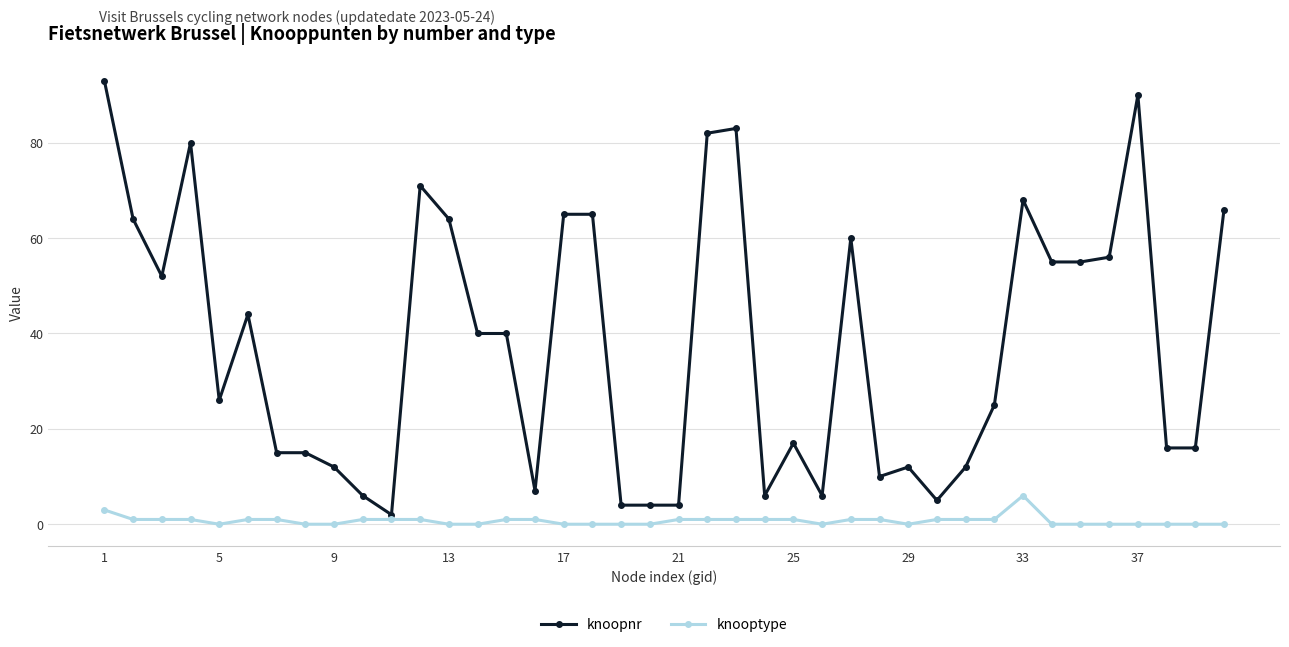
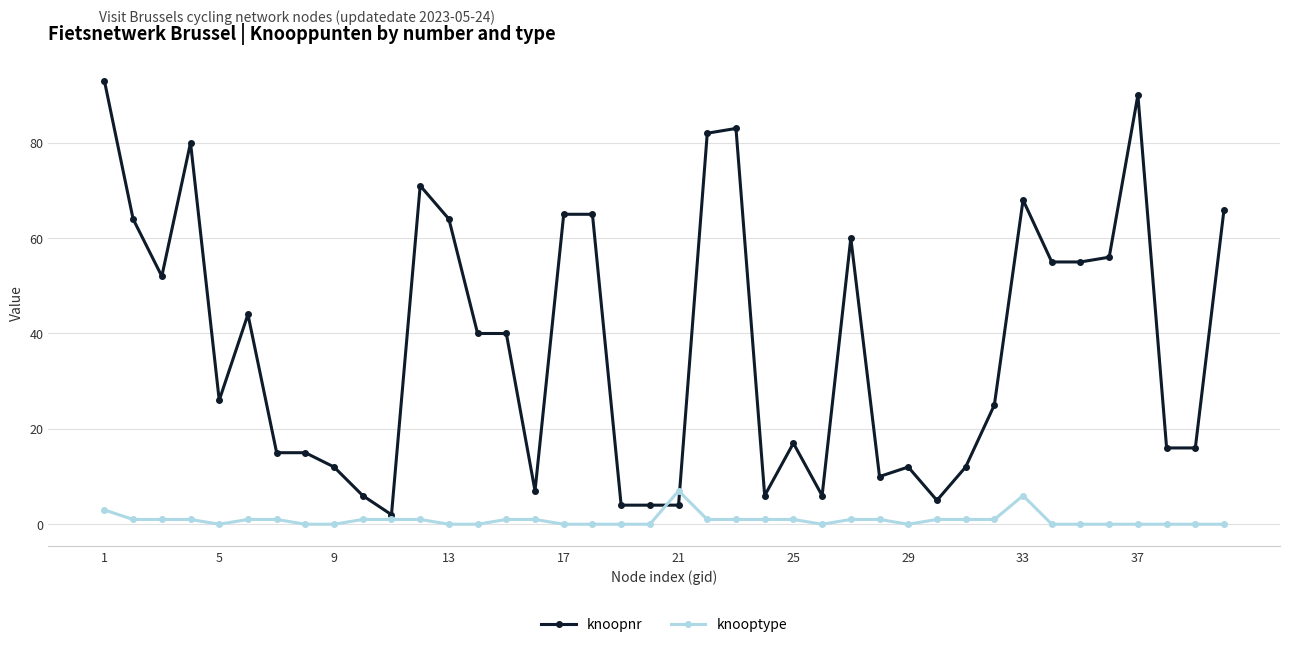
knooptype, 21: 1 -> 7
